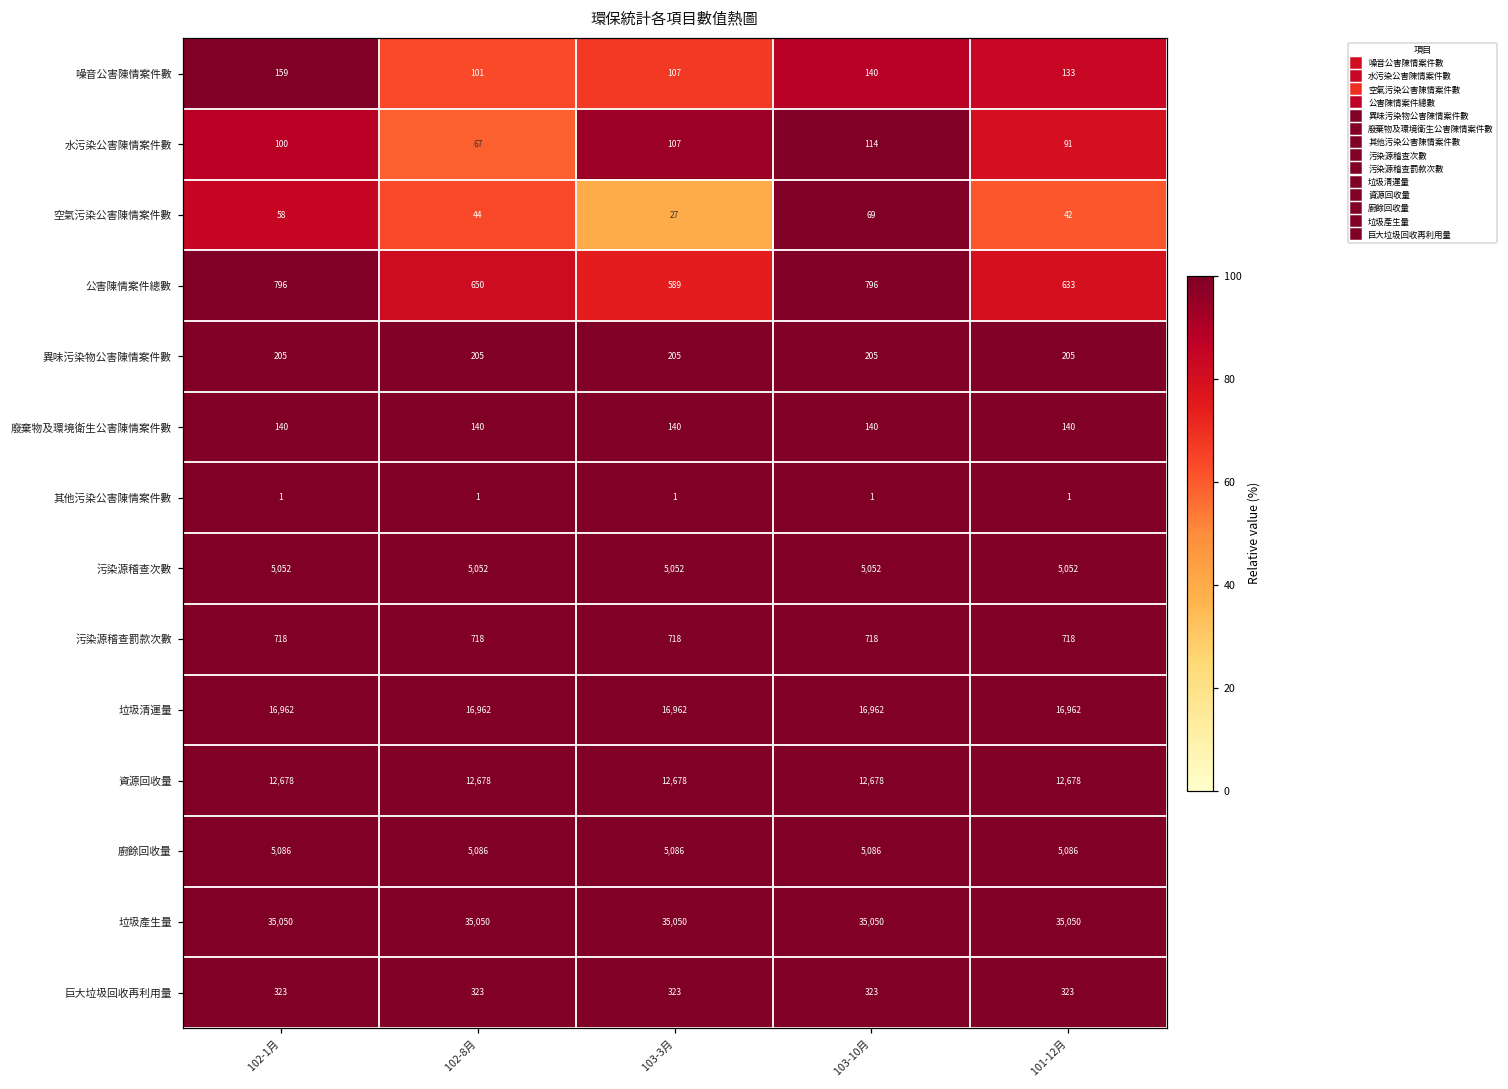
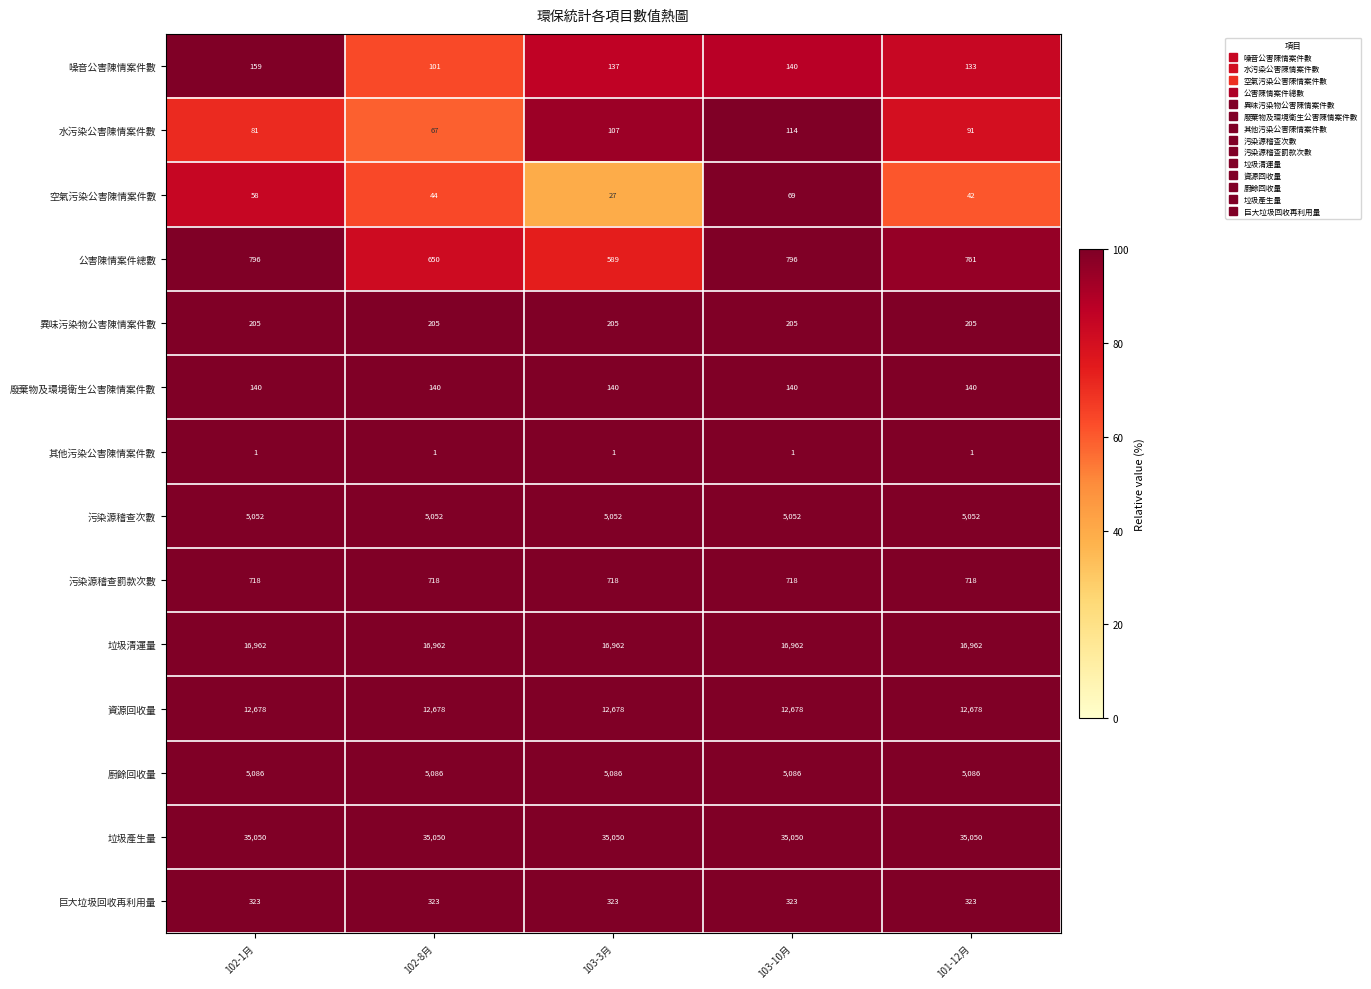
噪音公害陳情案件數, 103-3月: 107 -> 137
水污染公害陳情案件數, 102-1月: 100 -> 81
公害陳情案件總數, 101-12月: 633 -> 761
